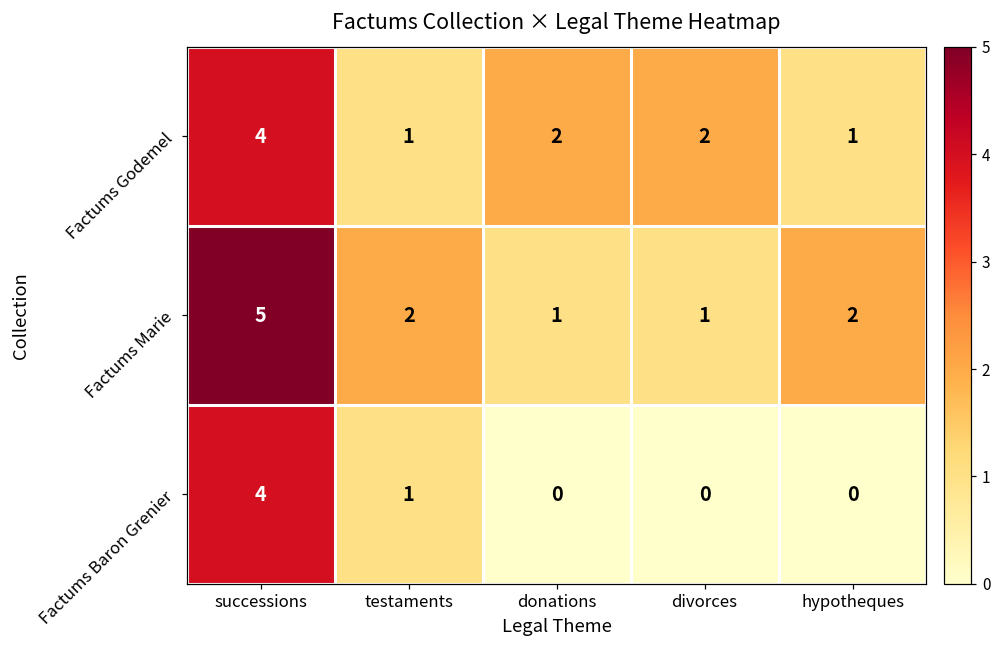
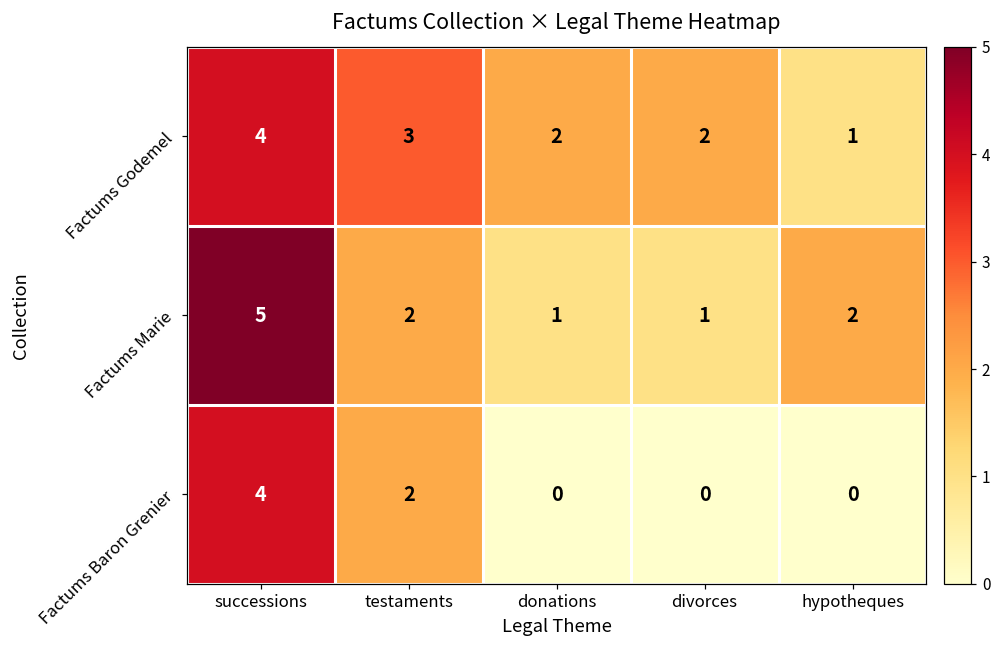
Factums Godemel, testaments: 1 -> 3
Factums Baron Grenier, testaments: 1 -> 2
